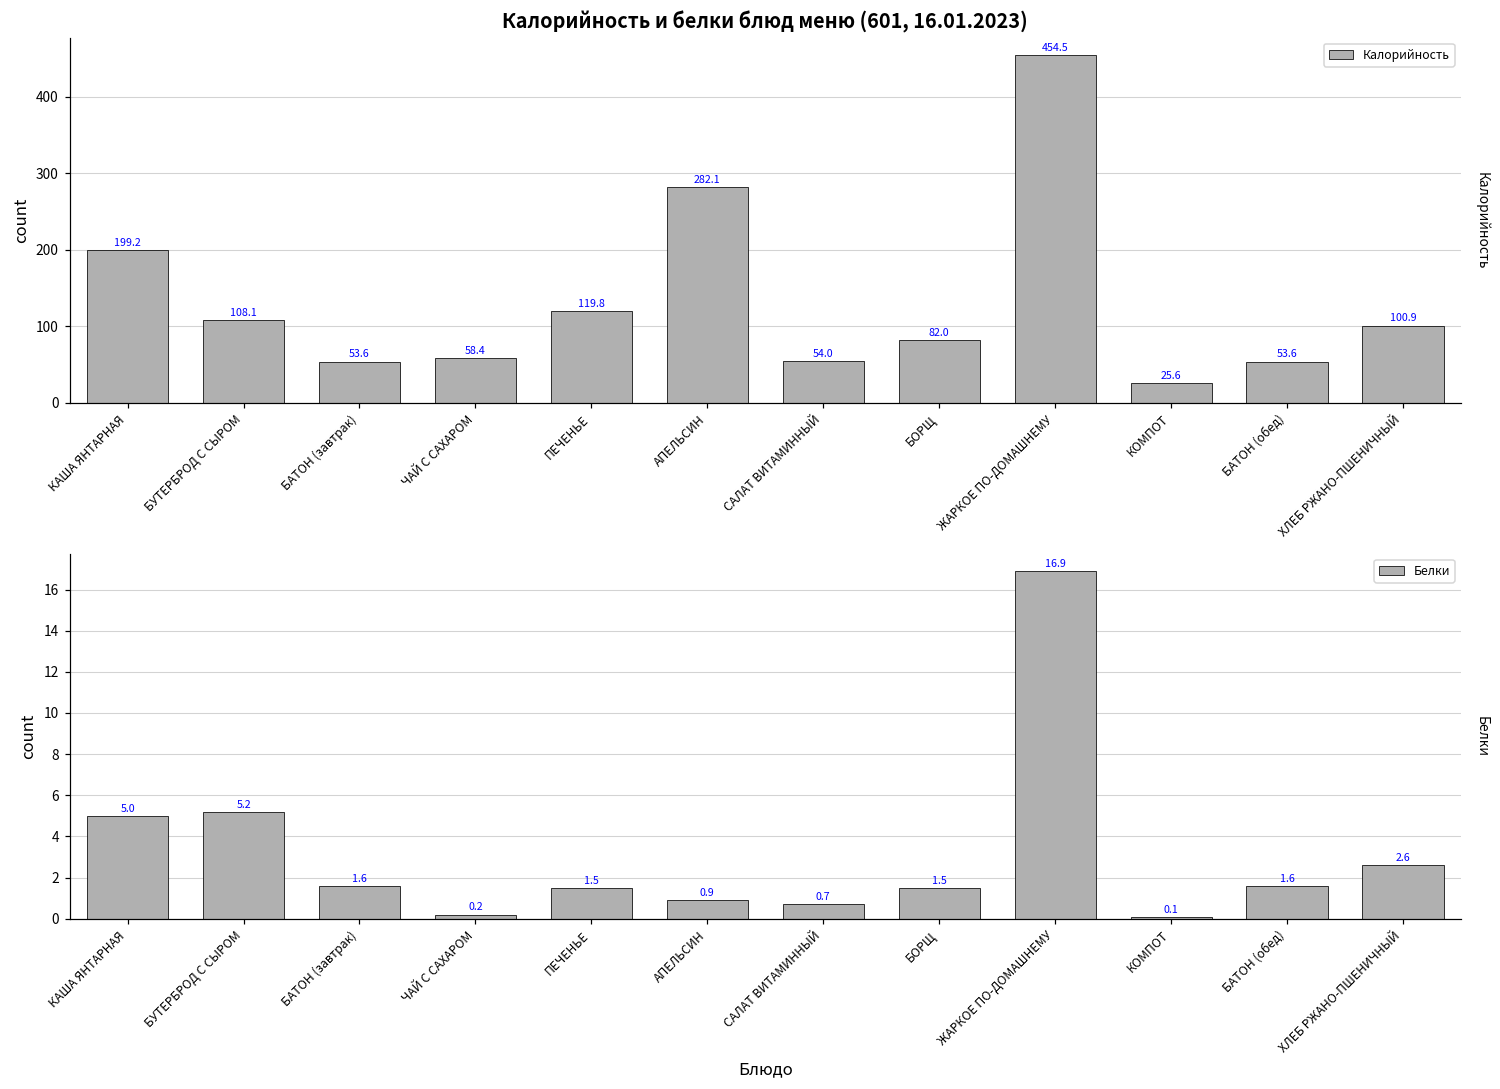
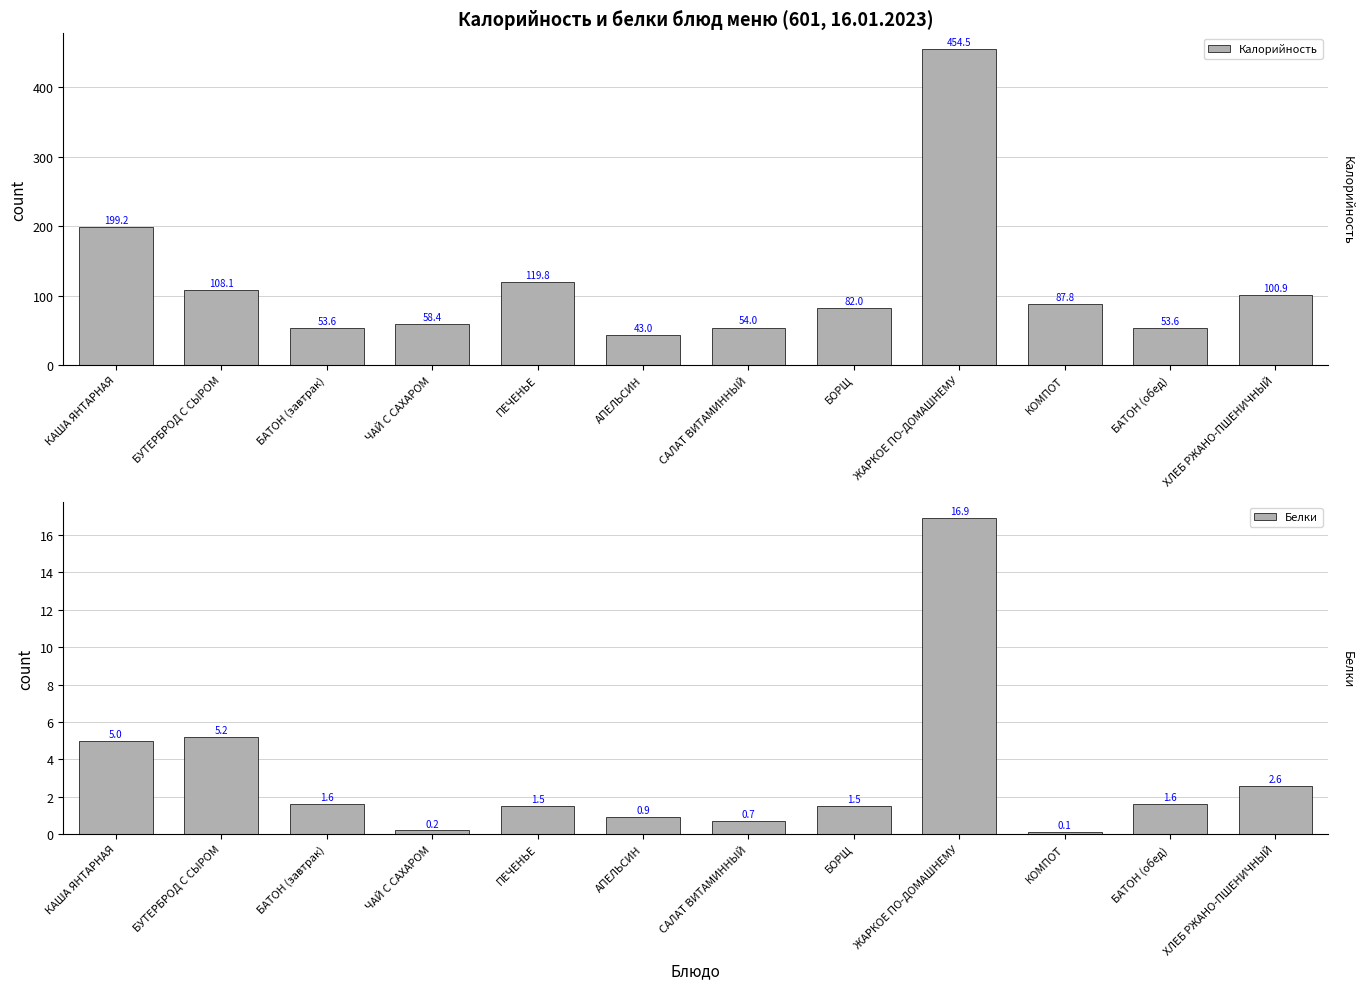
Калорийность и белки блюд меню (601, 16.01.2023), АПЕЛЬСИН: 282.1 -> 43.0
Калорийность и белки блюд меню (601, 16.01.2023), КОМПОТ: 25.6 -> 87.8
